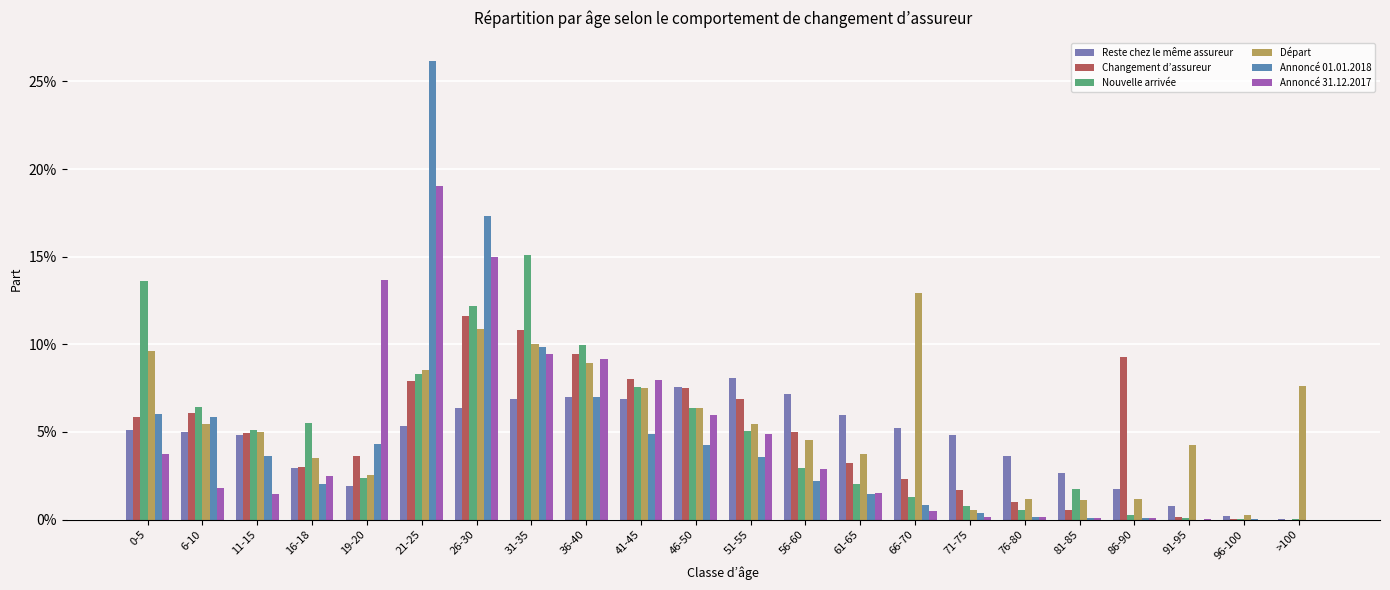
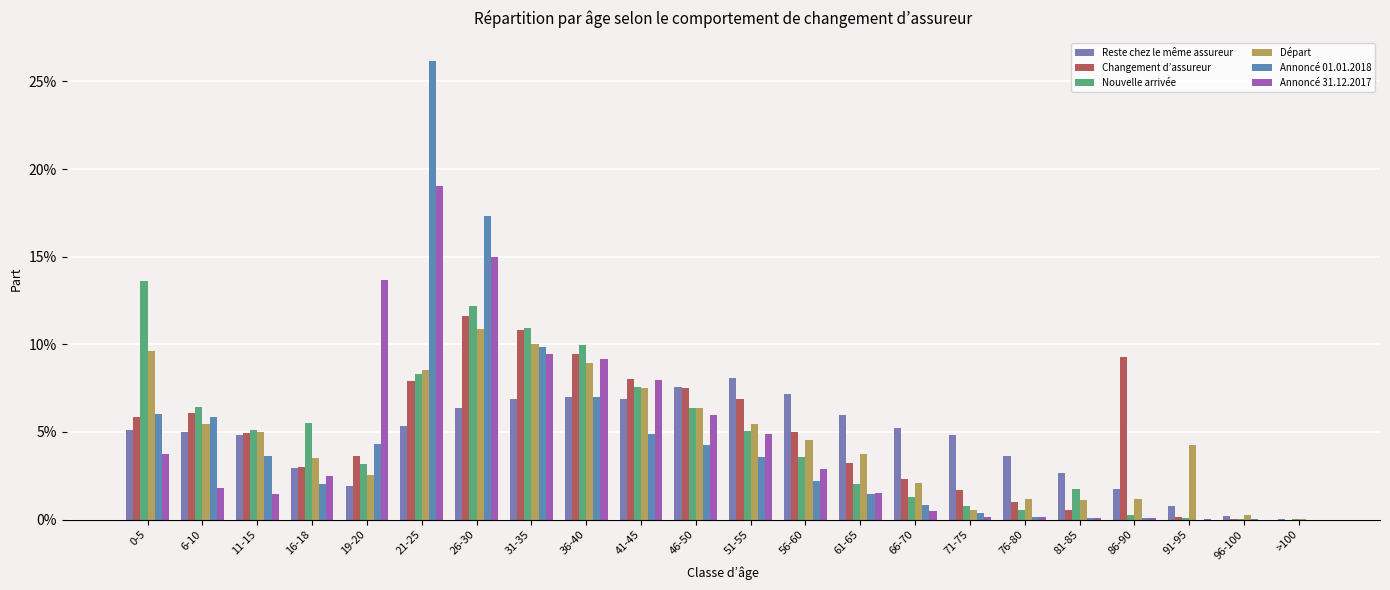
Nouvelle arrivée, 19-20: 2.4% -> 3.1%
Nouvelle arrivée, 31-35: 15.1% -> 11.0%
Nouvelle arrivée, 56-60: 2.9% -> 3.6%
Départ, 66-70: 12.9% -> 2.1%
Départ, >100: 7.6% -> 0.0%
